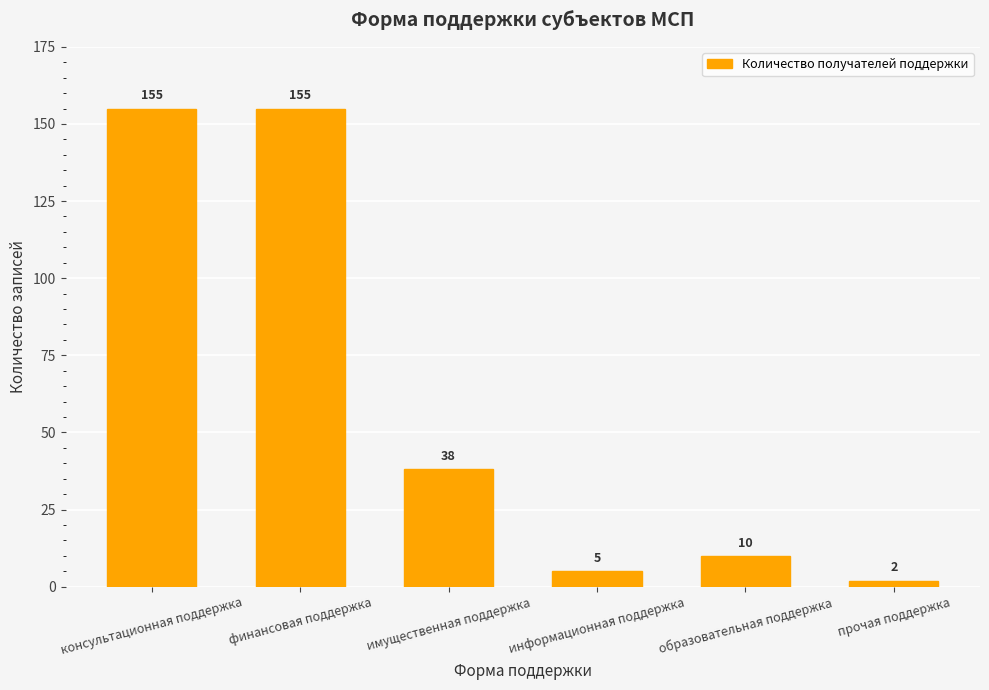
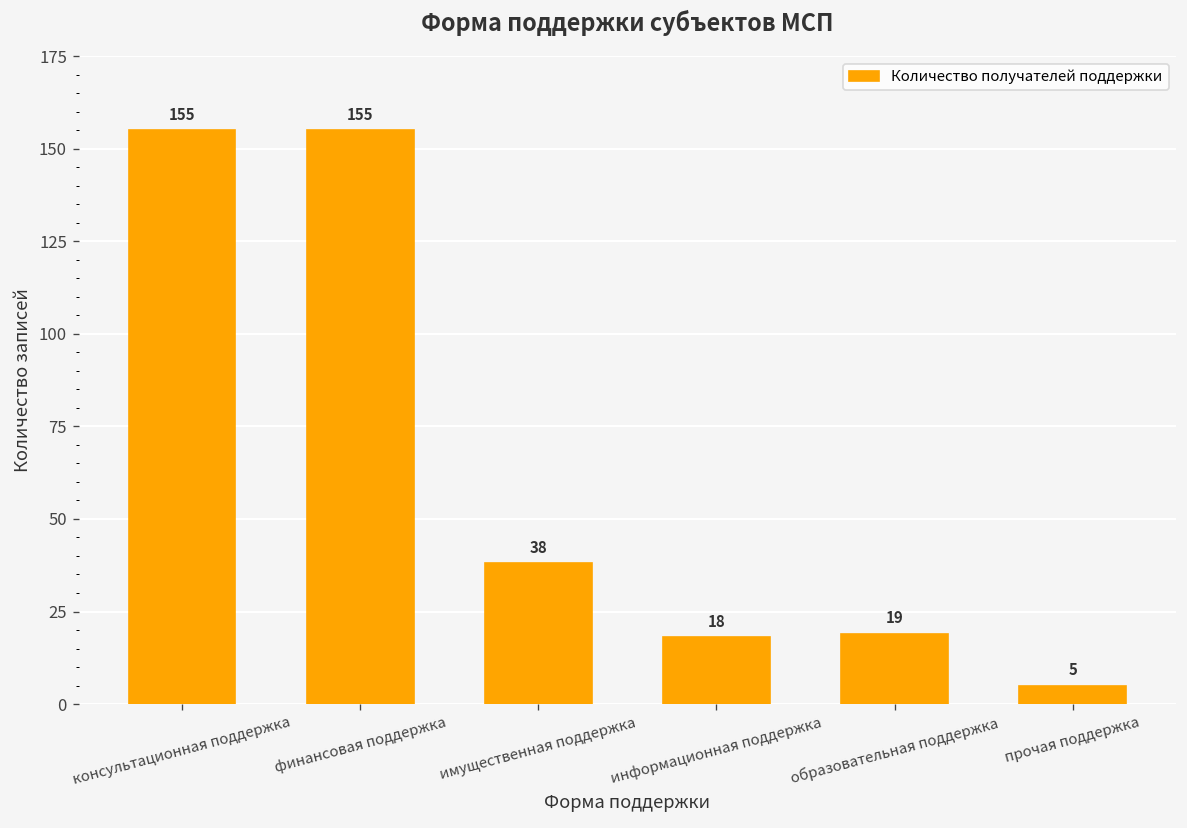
информационная поддержка: 5 -> 18
образовательная поддержка: 10 -> 19
прочая поддержка: 2 -> 5
